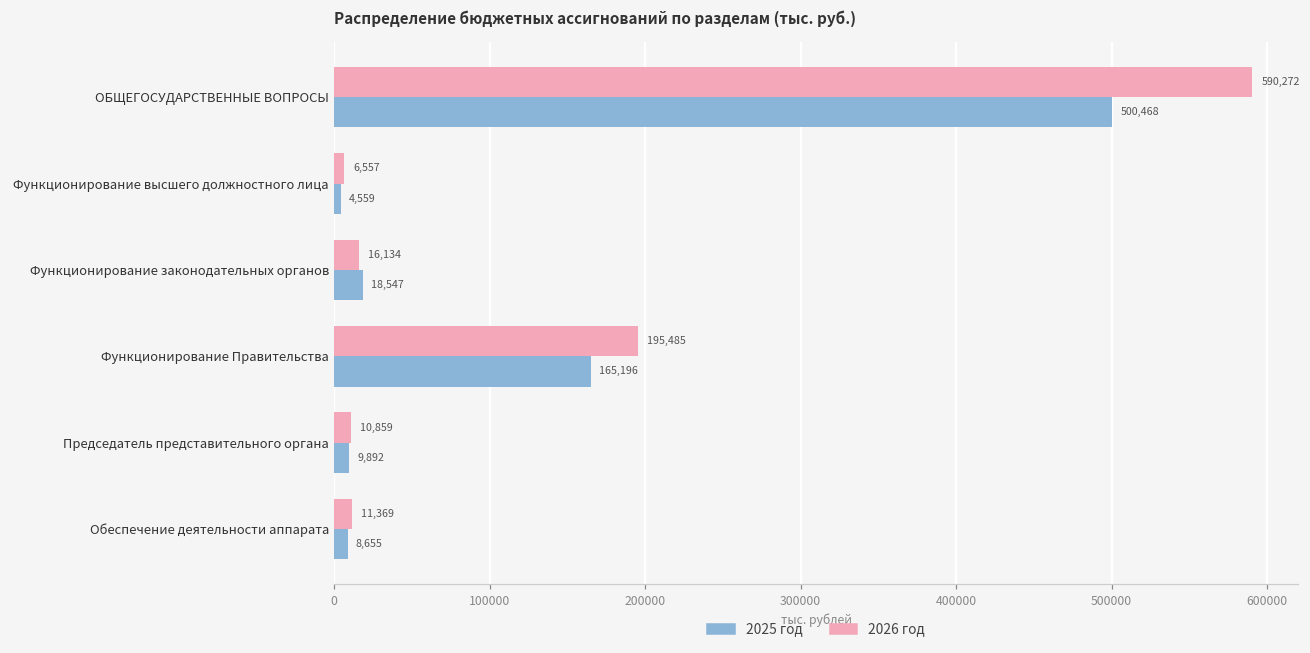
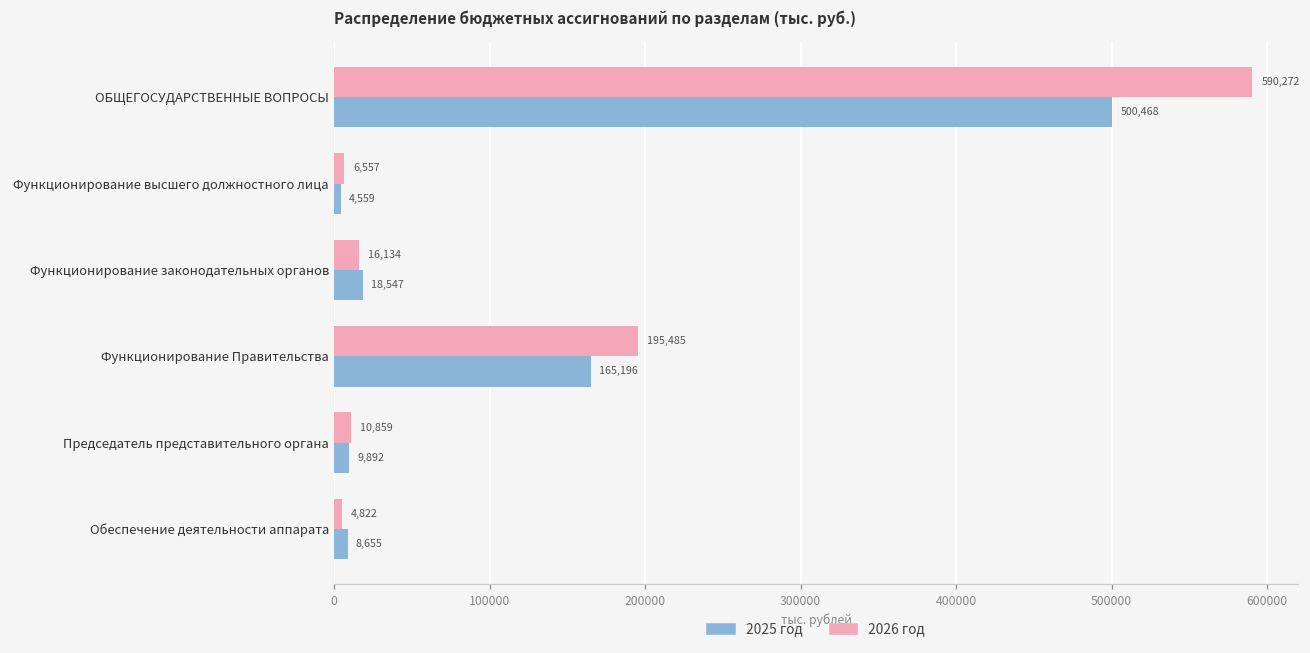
2026 год, Обеспечение деятельности аппарата: 11,369 -> 4,822
